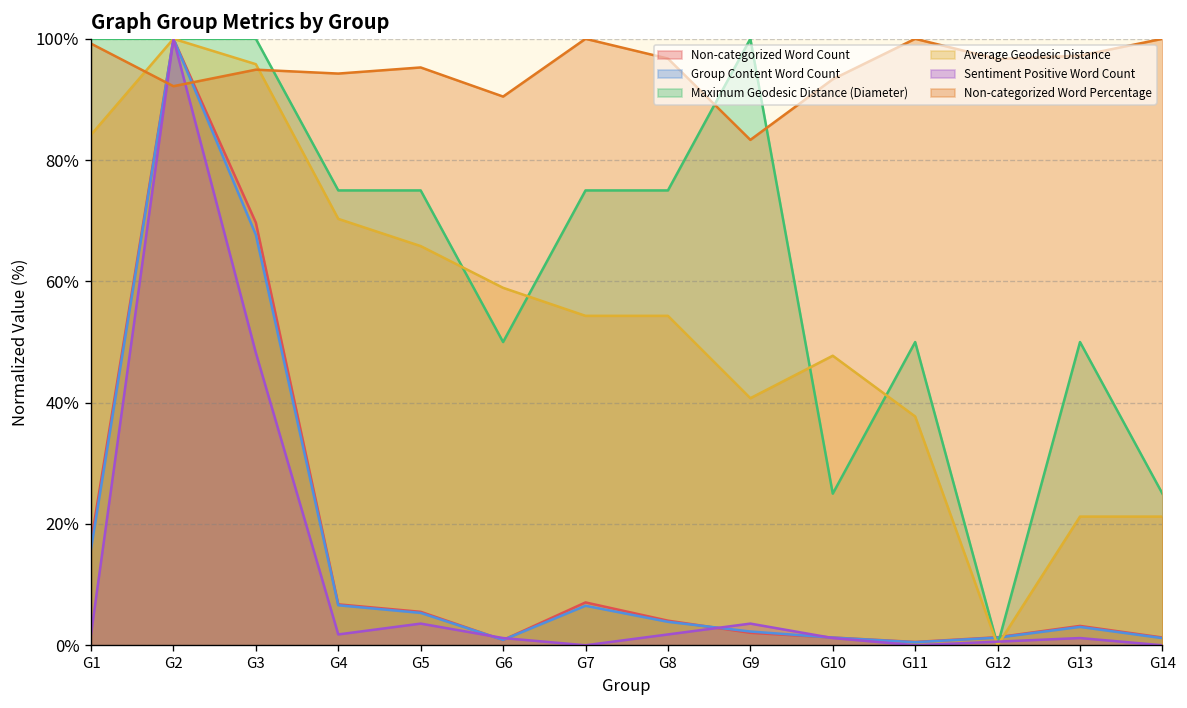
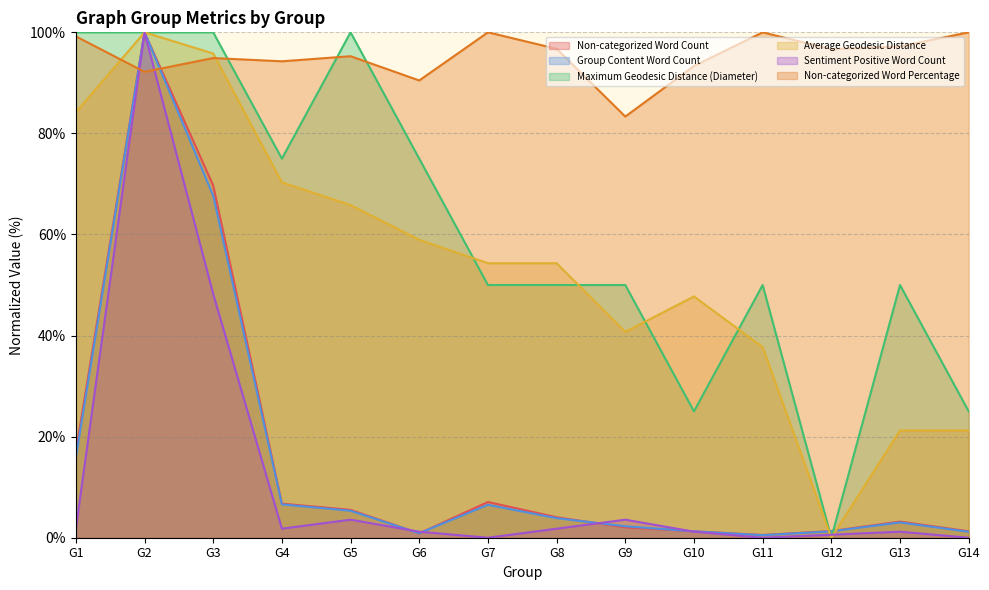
Maximum Geodesic Distance (Diameter), G5: 75% -> 100%
Maximum Geodesic Distance (Diameter), G6: 50% -> 75%
Maximum Geodesic Distance (Diameter), G7: 75% -> 50%
Maximum Geodesic Distance (Diameter), G8: 75% -> 50%
Maximum Geodesic Distance (Diameter), G9: 100% -> 50%
